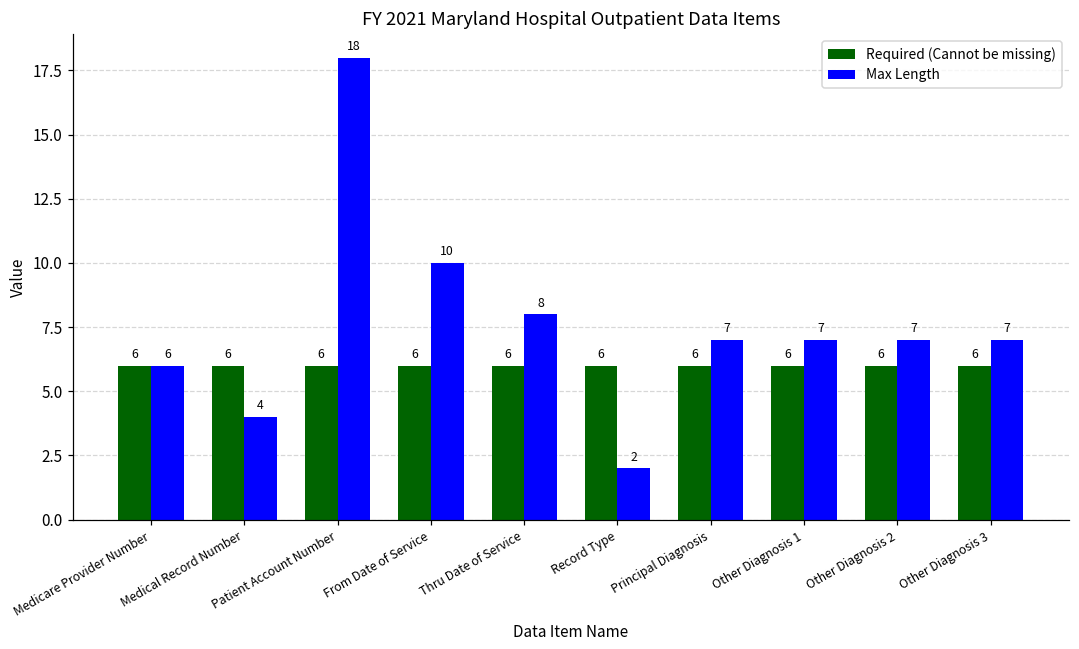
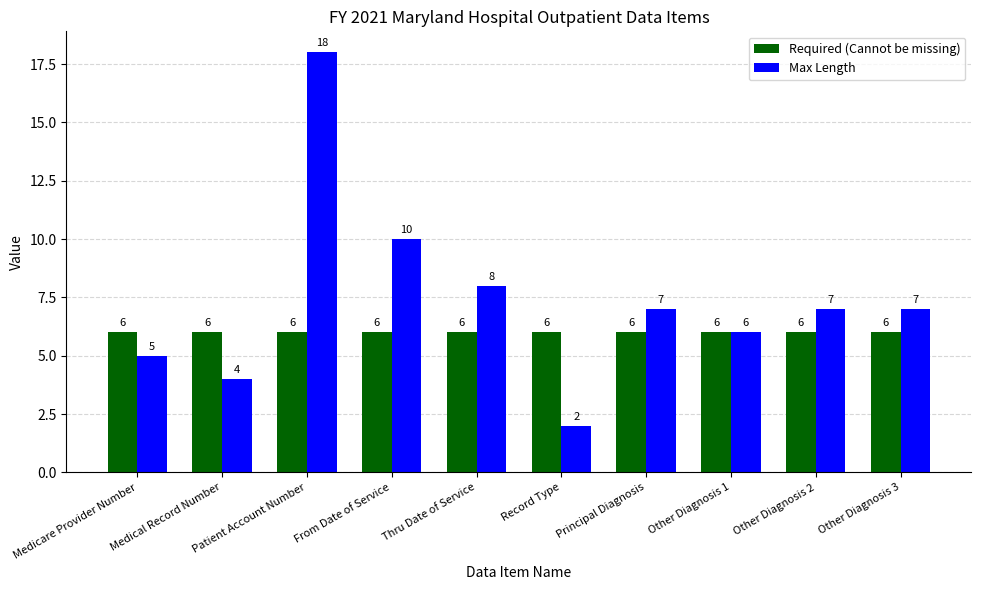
Max Length, Medicare Provider Number: 6 -> 5
Max Length, Other Diagnosis 1: 7 -> 6
